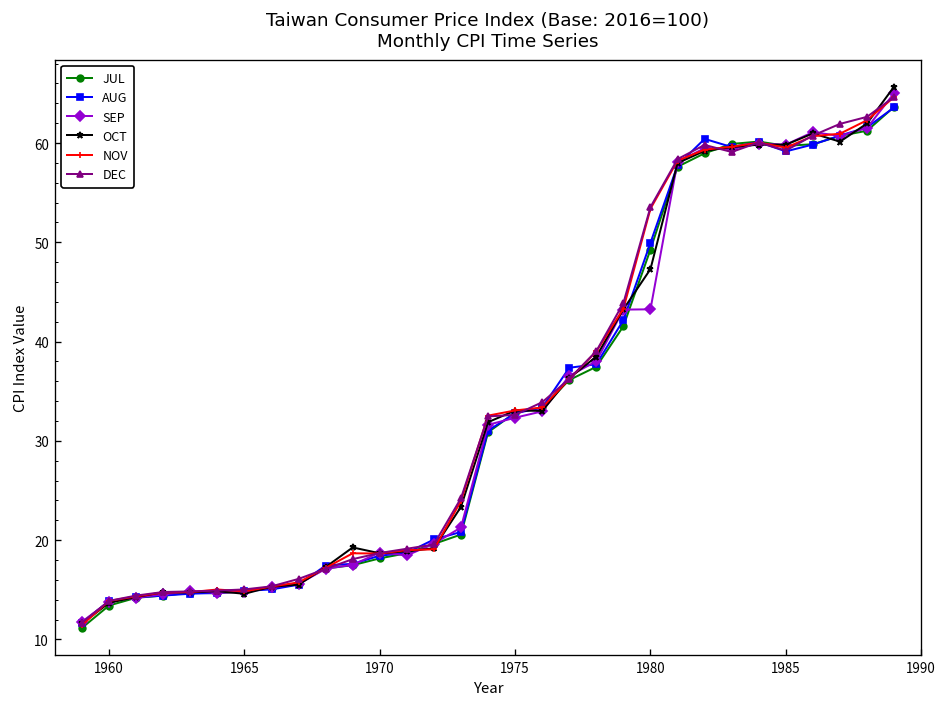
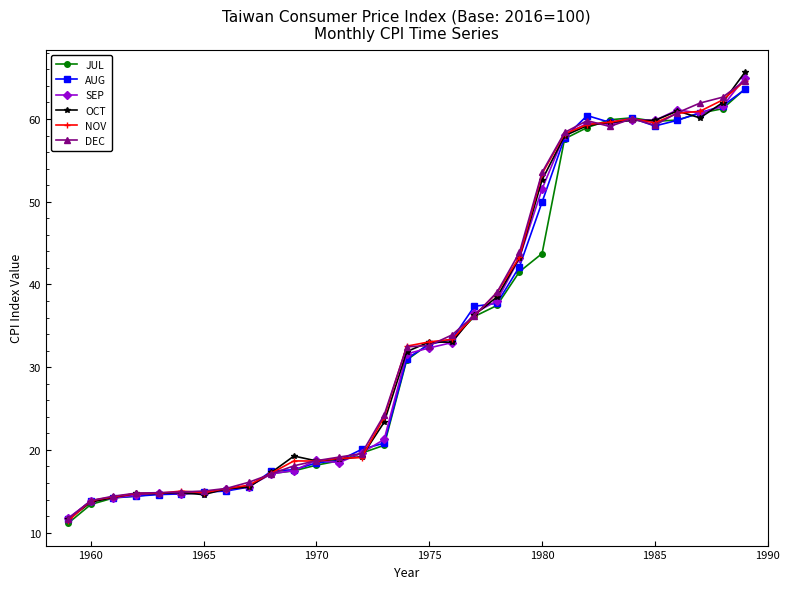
JUL, 1980: 49 -> 44
SEP, 1980: 43 -> 52
OCT, 1980: 47 -> 53
